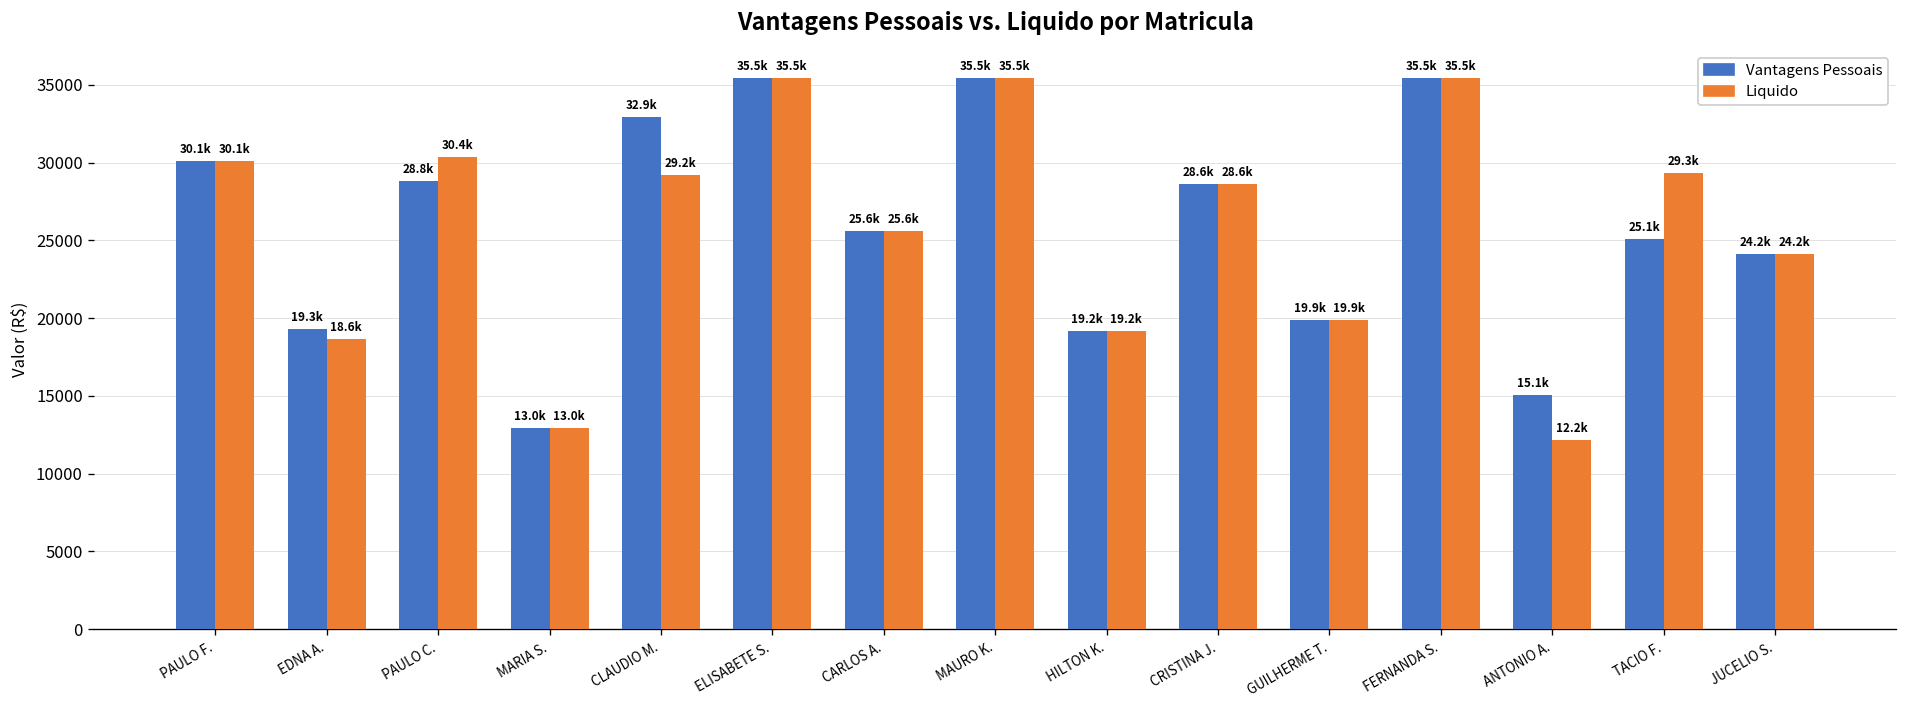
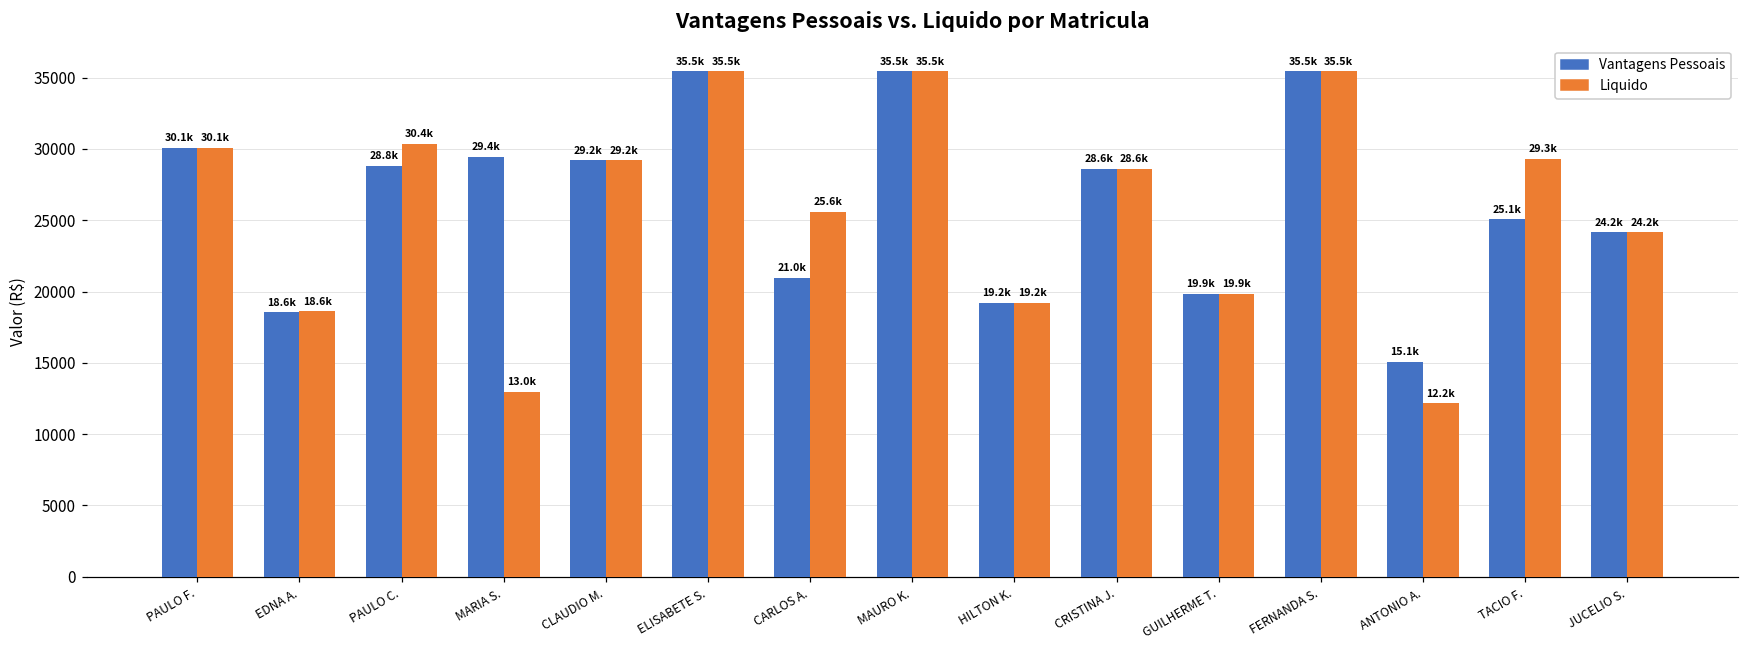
Vantagens Pessoais, EDNA A.: 19.3k -> 18.6k
Vantagens Pessoais, MARIA S.: 13.0k -> 29.4k
Vantagens Pessoais, CLAUDIO M.: 32.9k -> 29.2k
Vantagens Pessoais, CARLOS A.: 25.6k -> 21.0k
